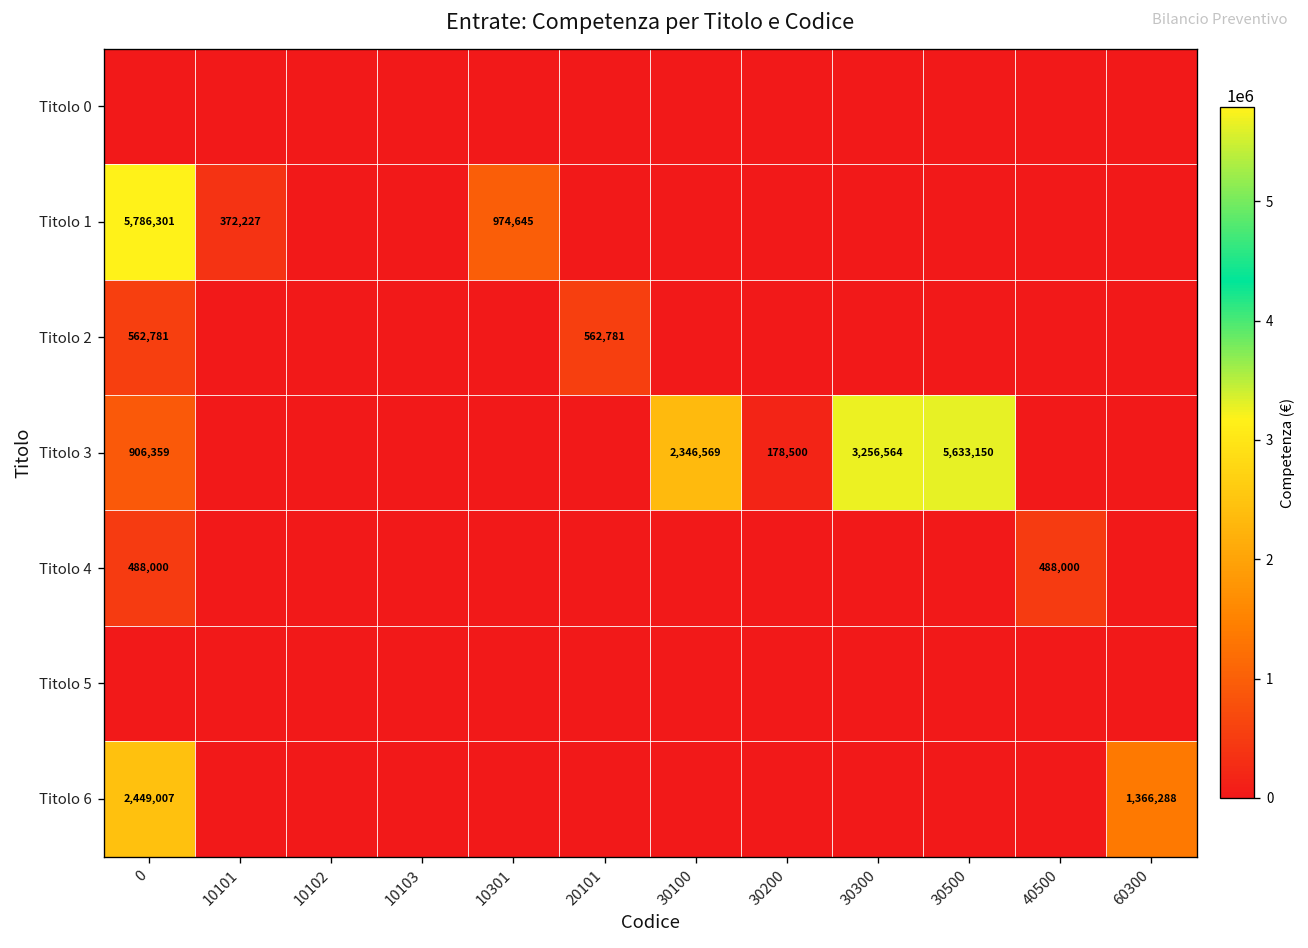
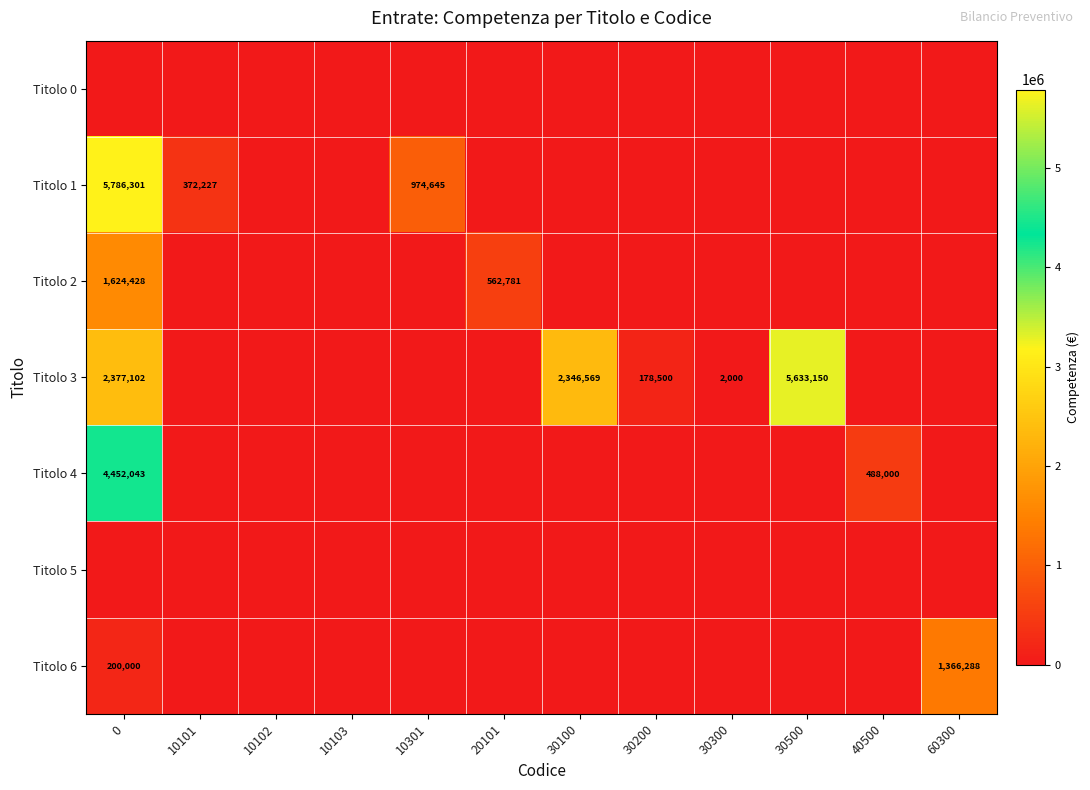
Titolo 2, 0: 562,781 -> 1,624,428
Titolo 3, 0: 906,359 -> 2,377,102
Titolo 3, 30300: 3,256,564 -> 2,000
Titolo 4, 0: 488,000 -> 4,452,043
Titolo 6, 0: 2,449,007 -> 200,000
